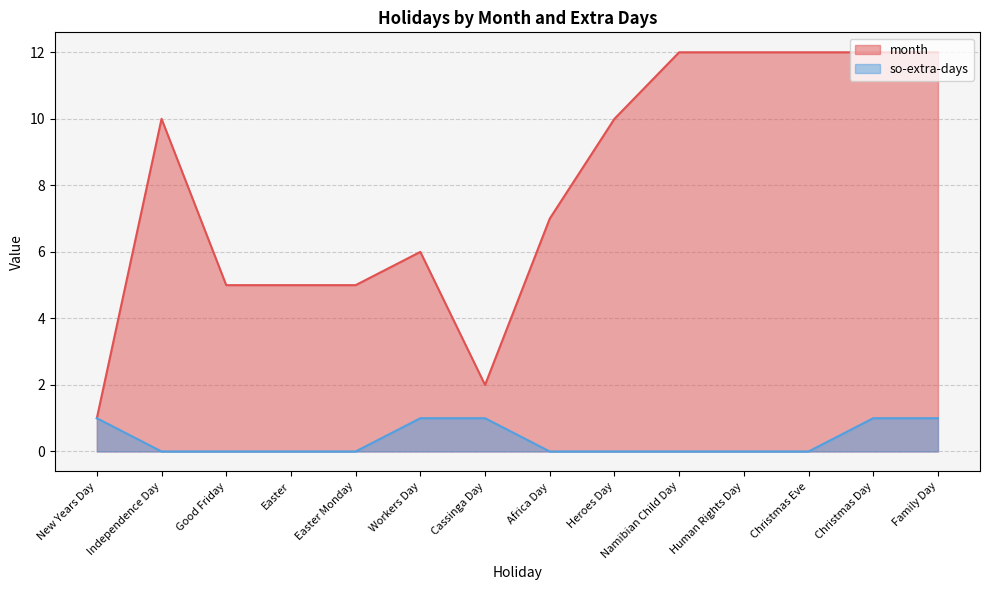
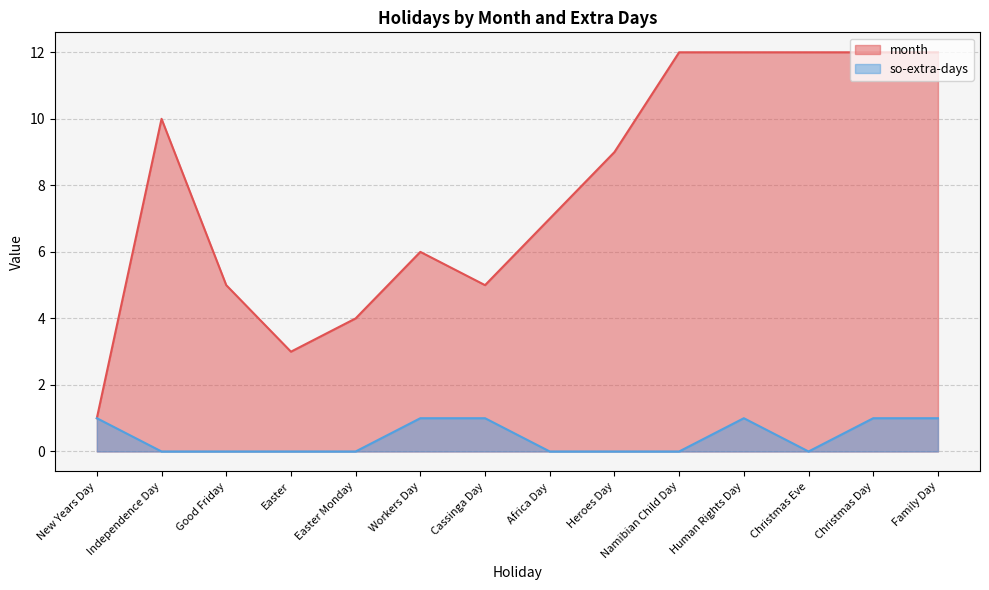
month, Easter: 5 -> 3
month, Easter Monday: 5 -> 4
month, Cassinga Day: 2 -> 5
month, Heroes Day: 10 -> 9
so-extra-days, Human Rights Day: 0 -> 1
